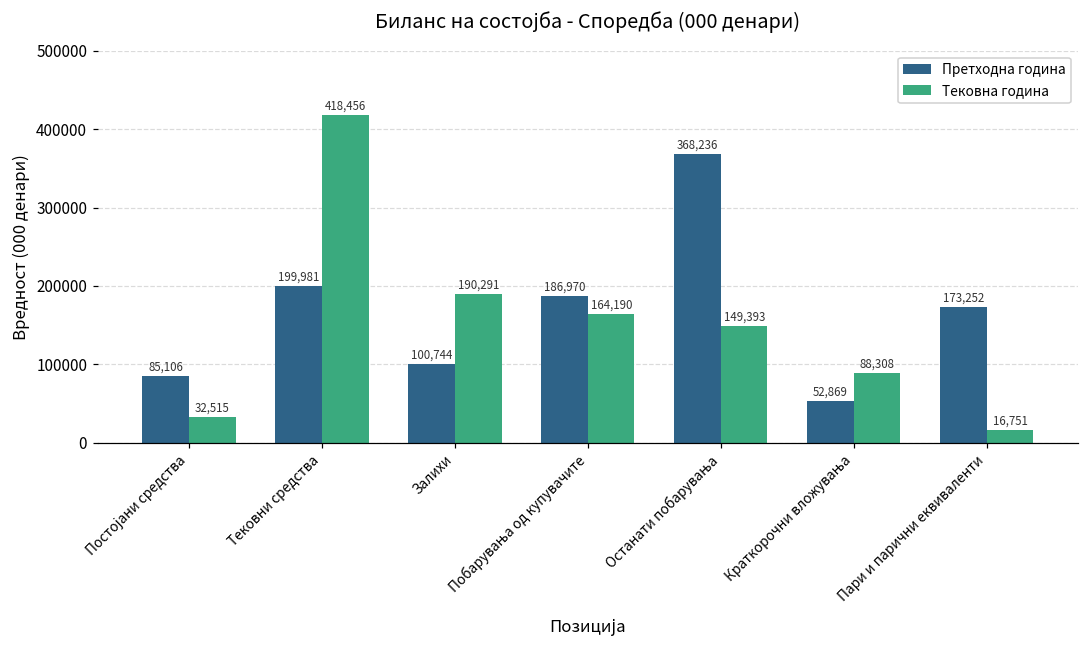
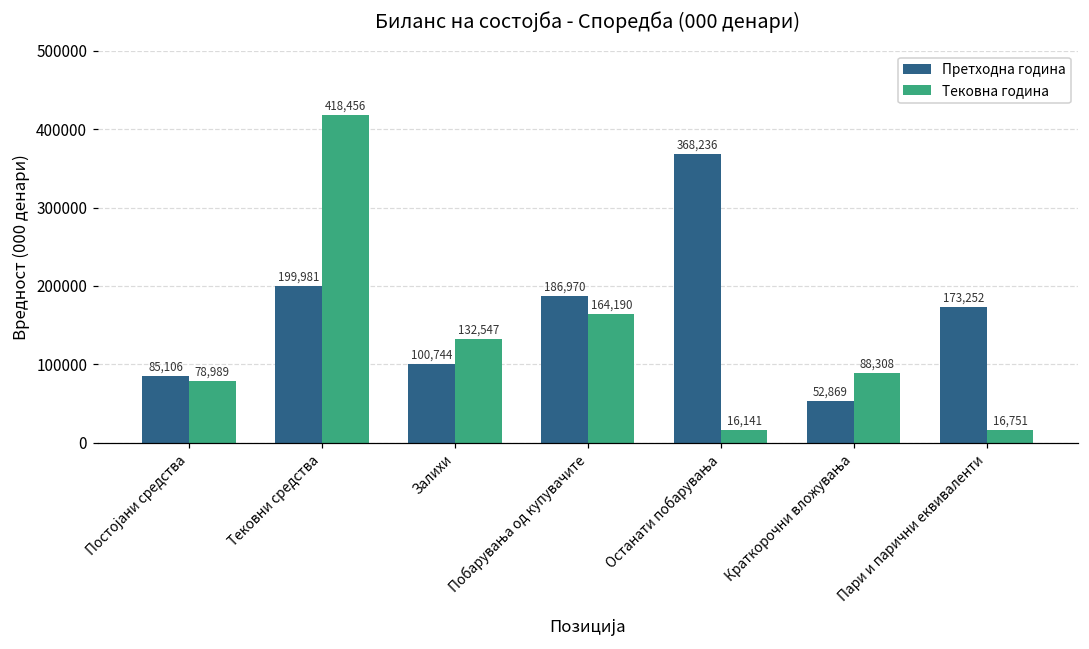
Тековна година, Постојани средства: 32,515 -> 78,989
Тековна година, Залихи: 190,291 -> 132,547
Тековна година, Останати побарувања: 149,393 -> 16,141
